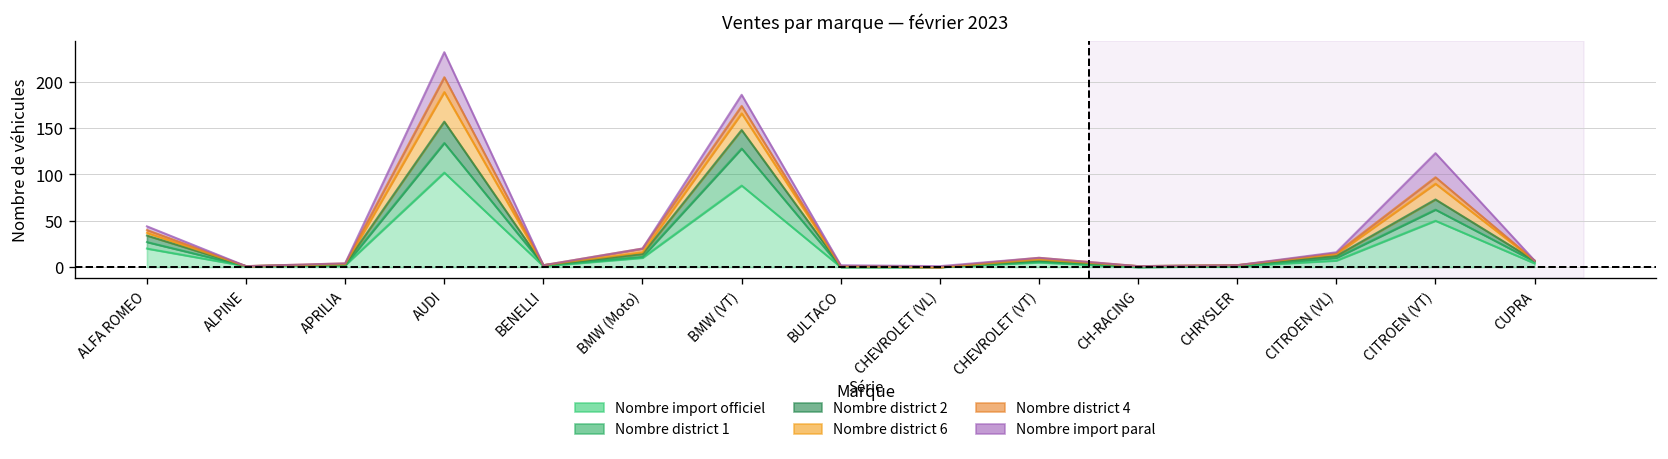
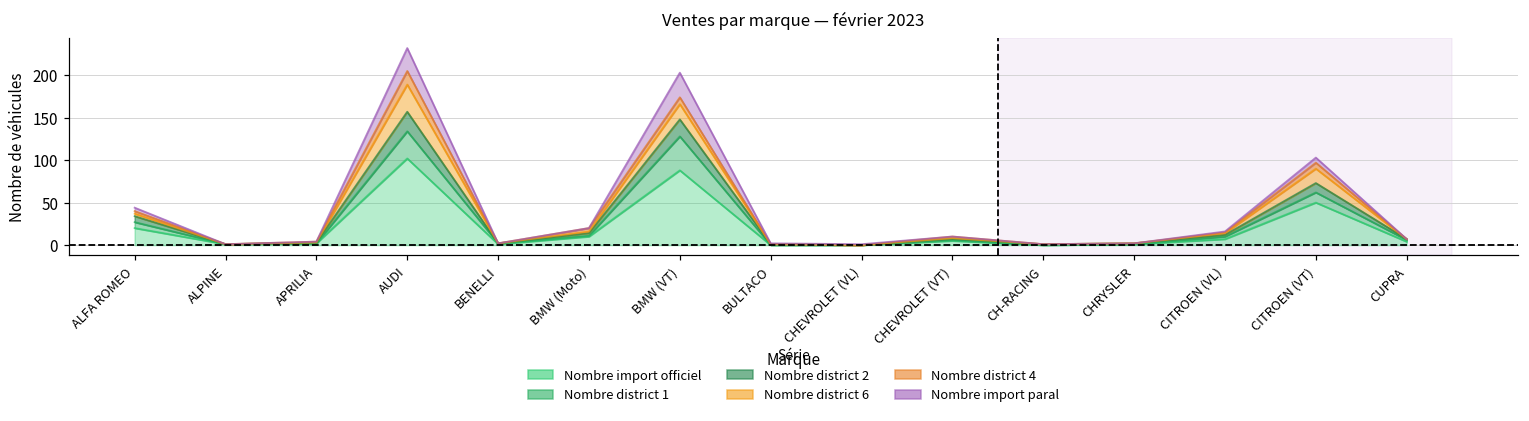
Nombre import paral, BMW (VT): 10 -> 30
Nombre import paral, CITROEN (VT): 30 -> 10
